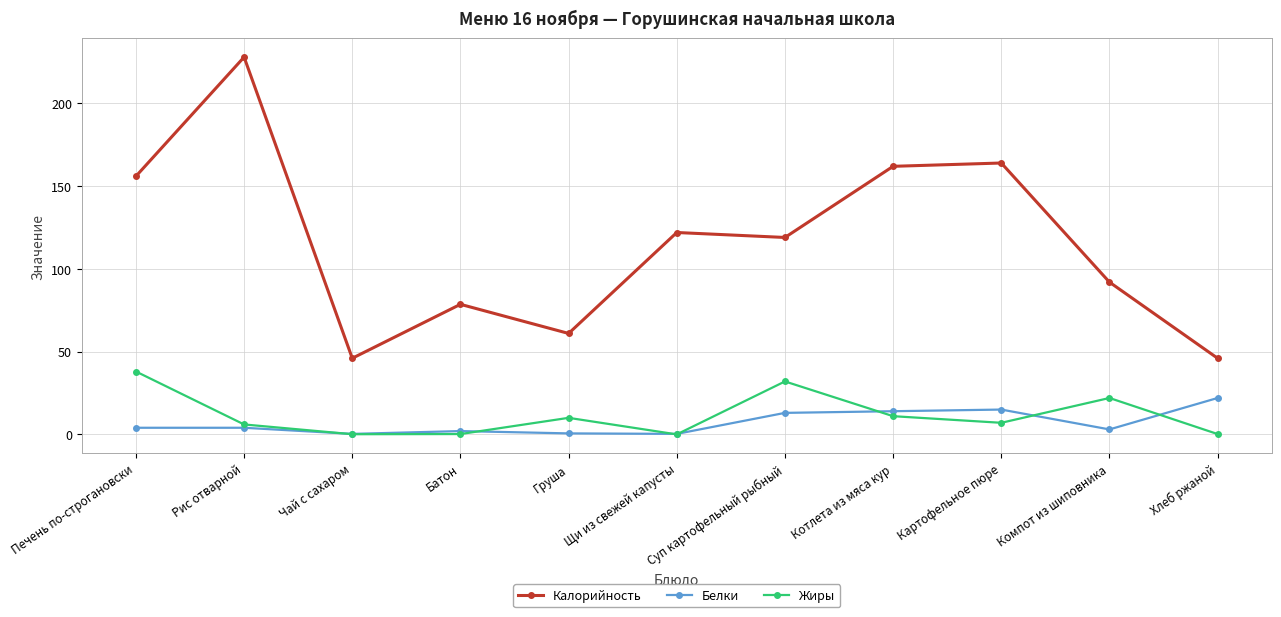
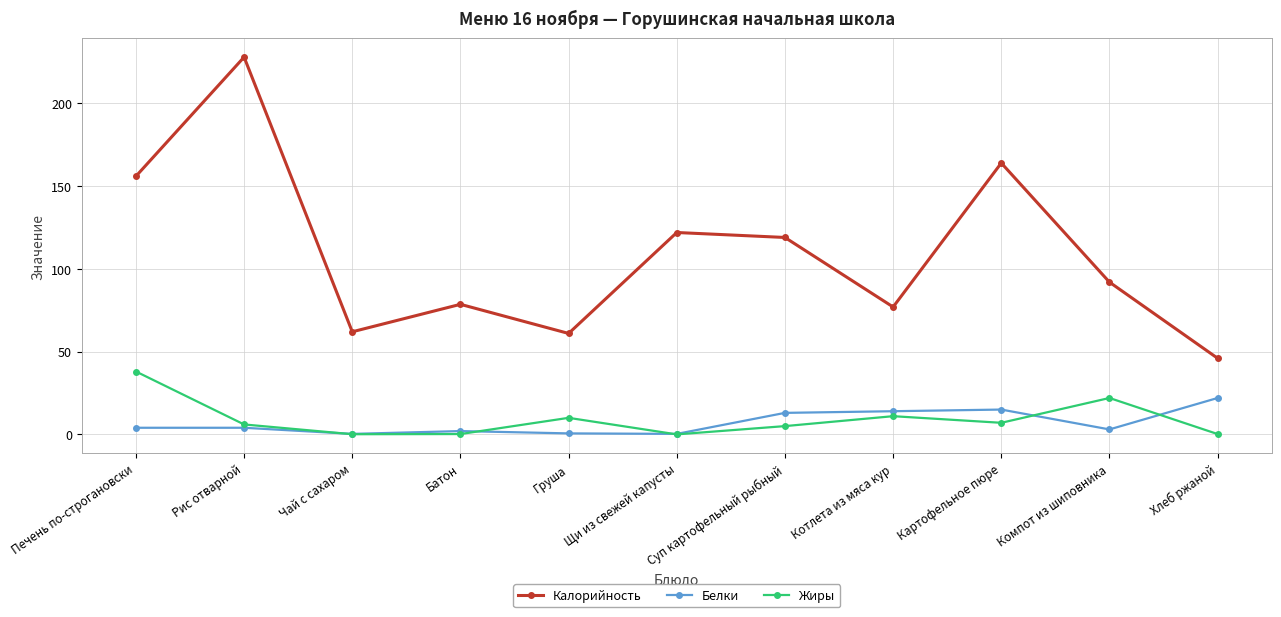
Калорийность, Чай с сахаром: 46 -> 62
Жиры, Суп картофельный рыбный: 32 -> 5
Калорийность, Котлета из мяса кур: 162 -> 77
